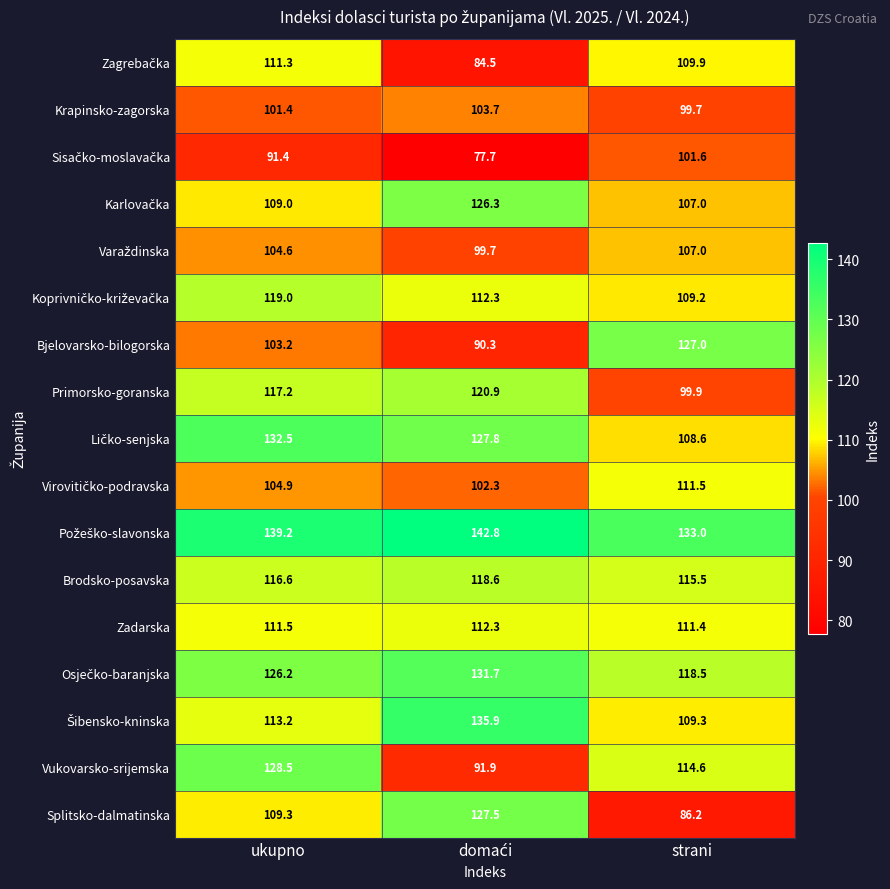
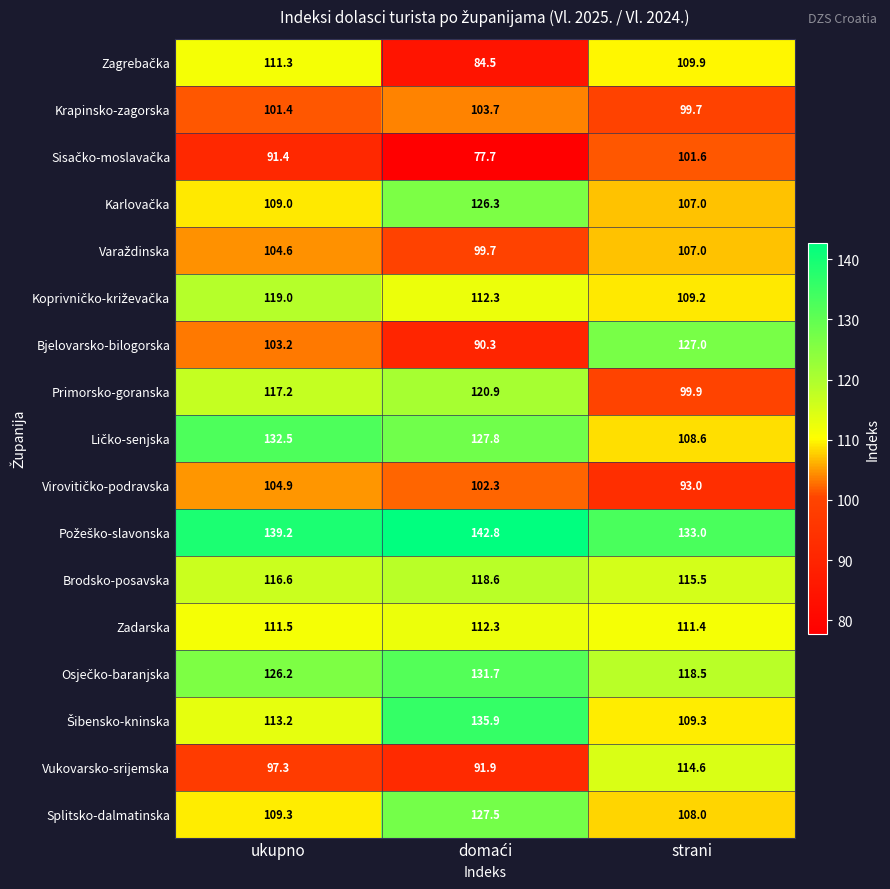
Virovitičko-podravska, strani: 111.5 -> 93.0
Vukovarsko-srijemska, ukupno: 128.5 -> 97.3
Splitsko-dalmatinska, strani: 86.2 -> 108.0
